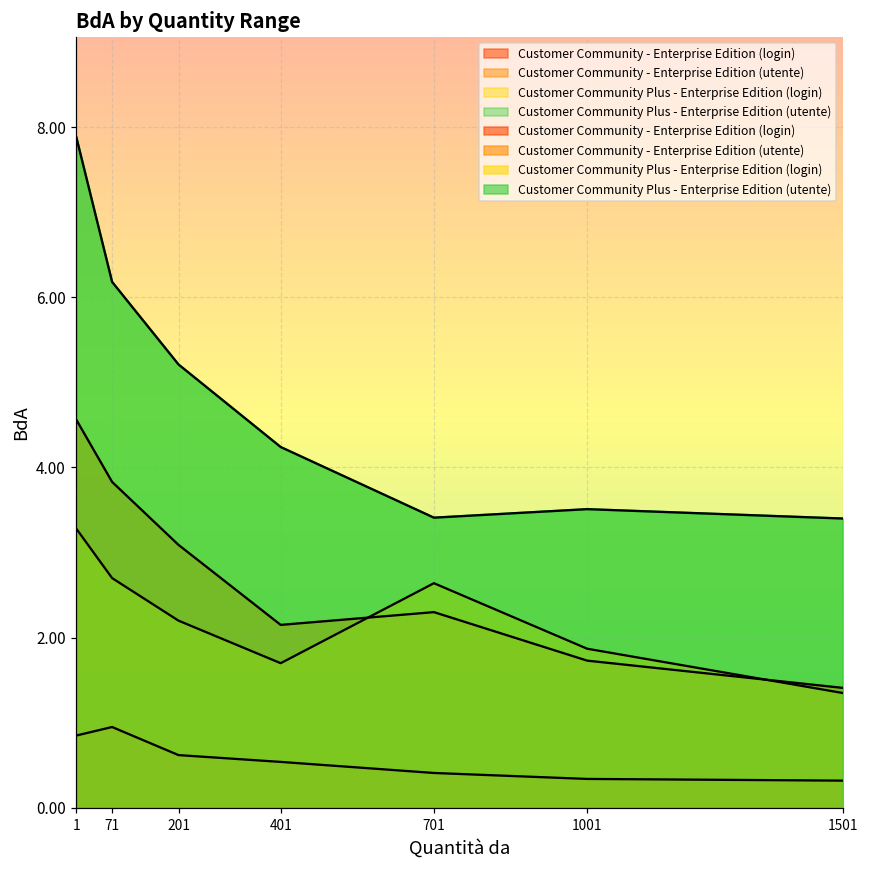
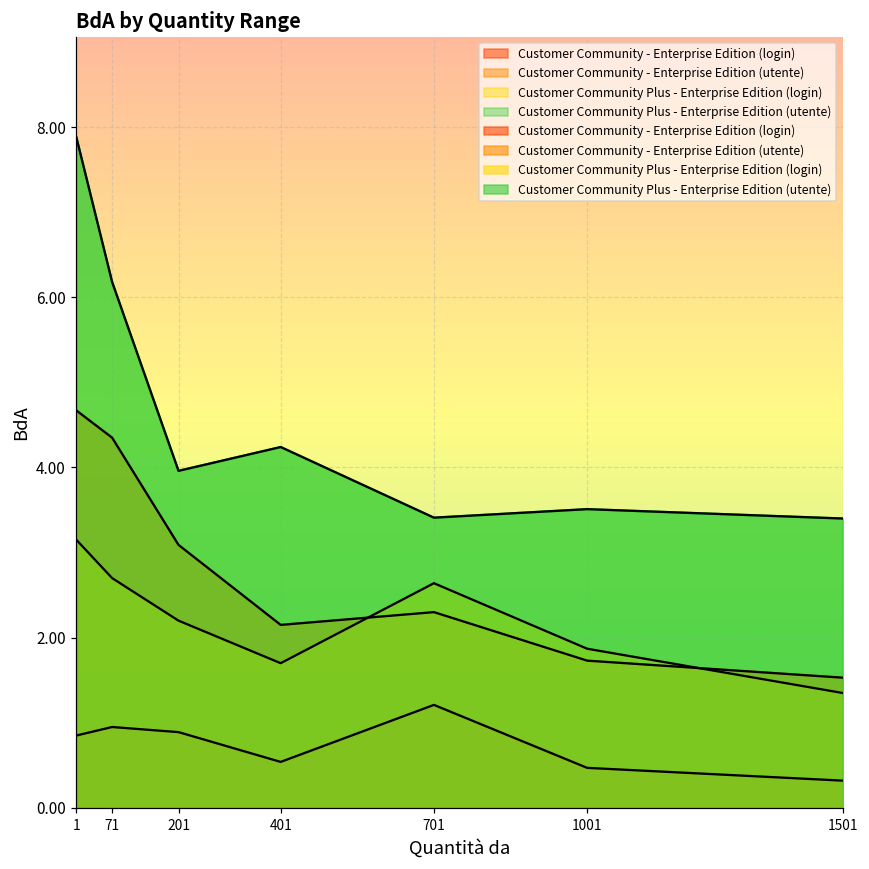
Customer Community - Enterprise Edition (utente), 1: 4.6 -> 4.7
Customer Community Plus - Enterprise Edition (login), 1: 3.3 -> 3.2
Customer Community - Enterprise Edition (utente), 71: 3.8 -> 4.4
Customer Community - Enterprise Edition (login), 201: 0.6 -> 0.9
Customer Community Plus - Enterprise Edition (utente), 201: 5.2 -> 4.0
Customer Community - Enterprise Edition (login), 701: 0.4 -> 1.2
Customer Community - Enterprise Edition (login), 1001: 0.3 -> 0.5
Customer Community - Enterprise Edition (utente), 1501: 1.4 -> 1.5
